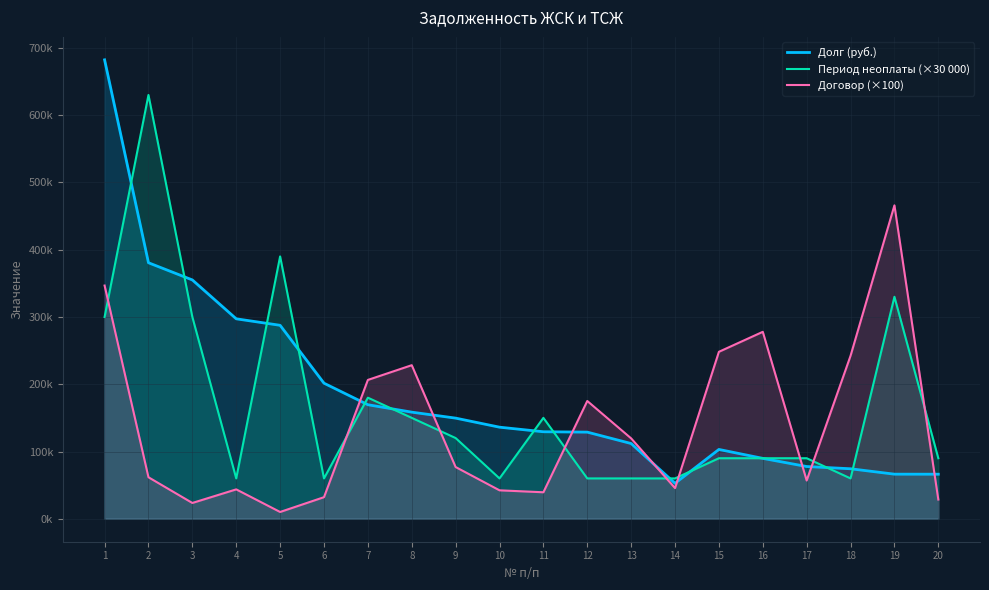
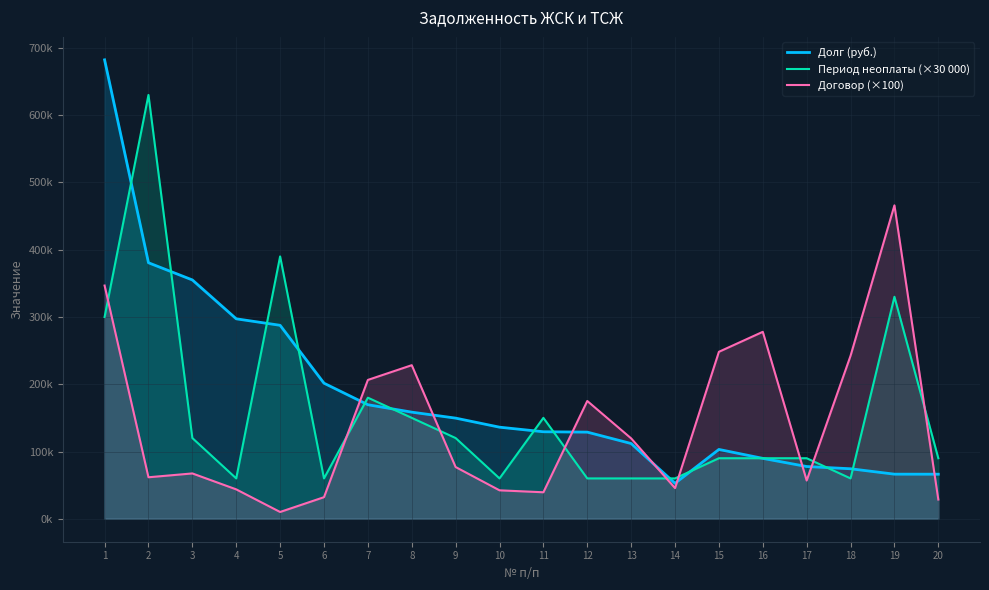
Период неоплаты (×30 000), 3: 300000 -> 120000
Договор (×100), 3: 20000 -> 70000
